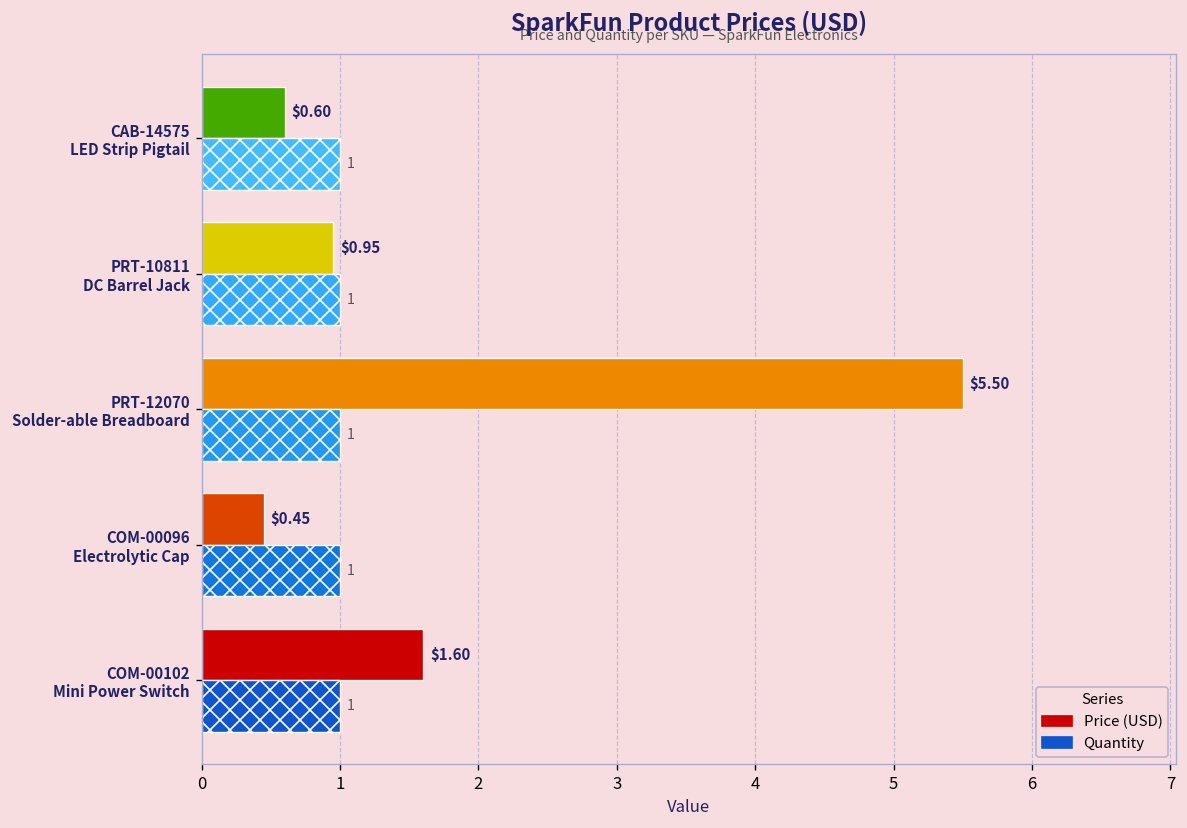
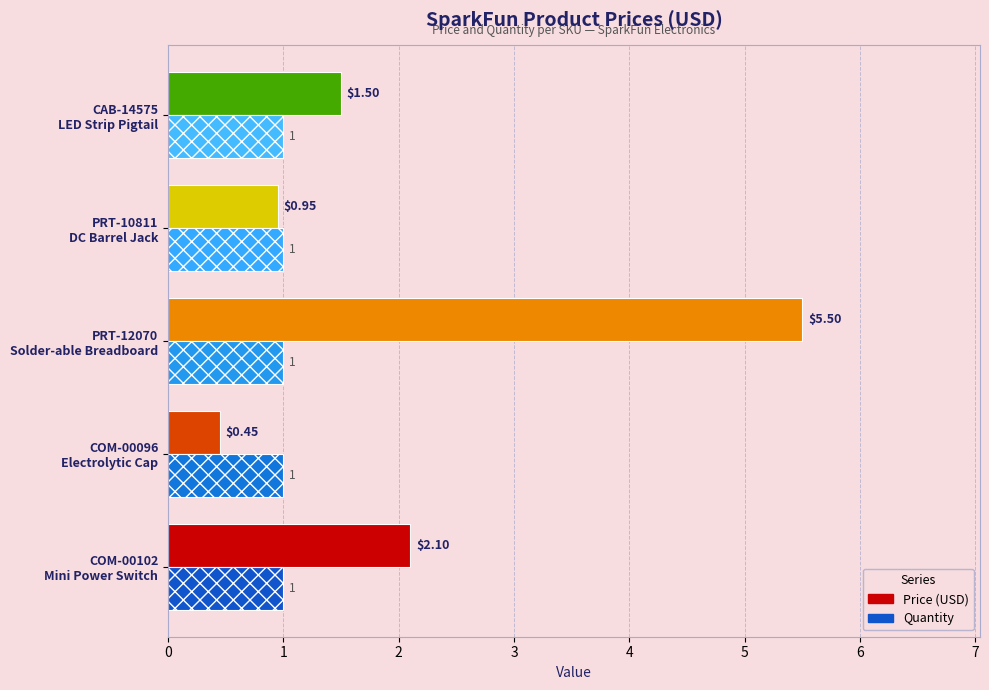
Price (USD), CAB-14575 LED Strip Pigtail: $0.60 -> $1.50
Price (USD), COM-00102 Mini Power Switch: $1.60 -> $2.10
